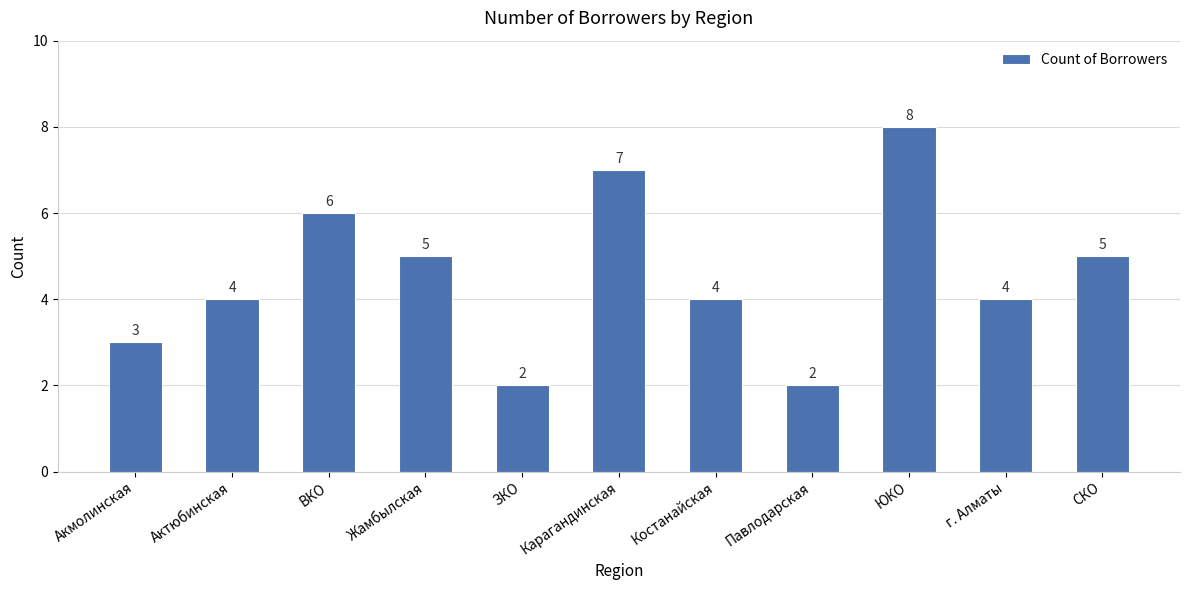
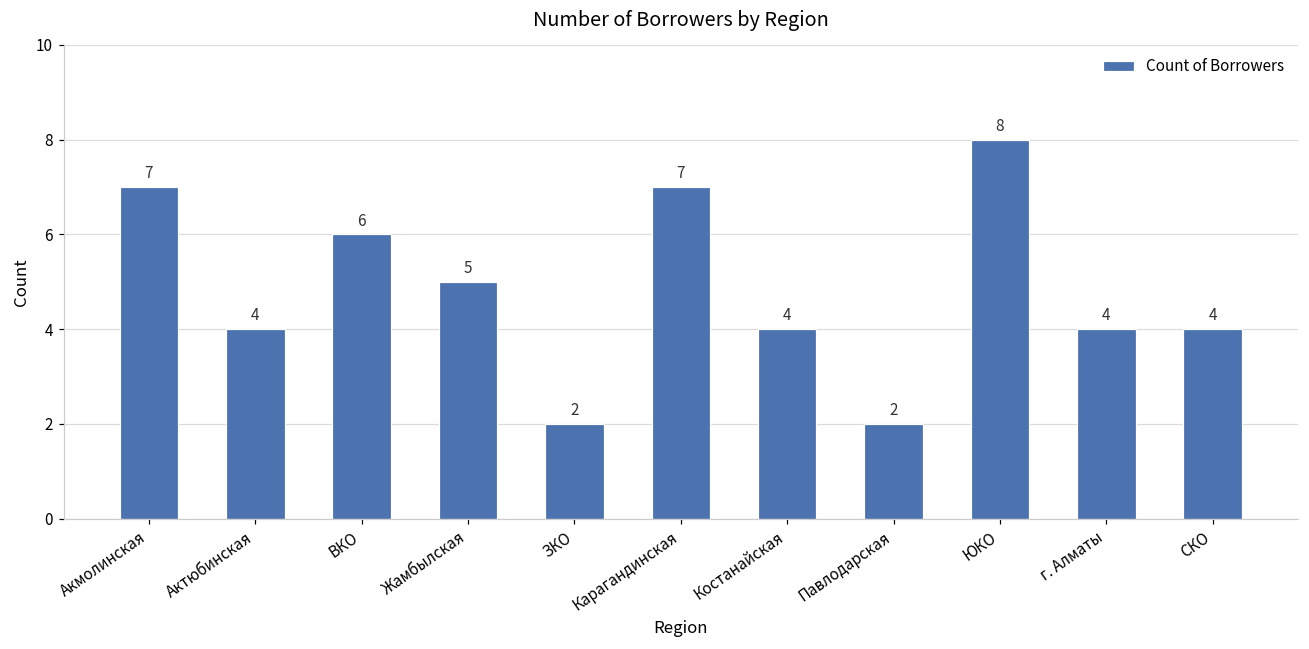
Акмолинская: 3 -> 7
СКО: 5 -> 4
